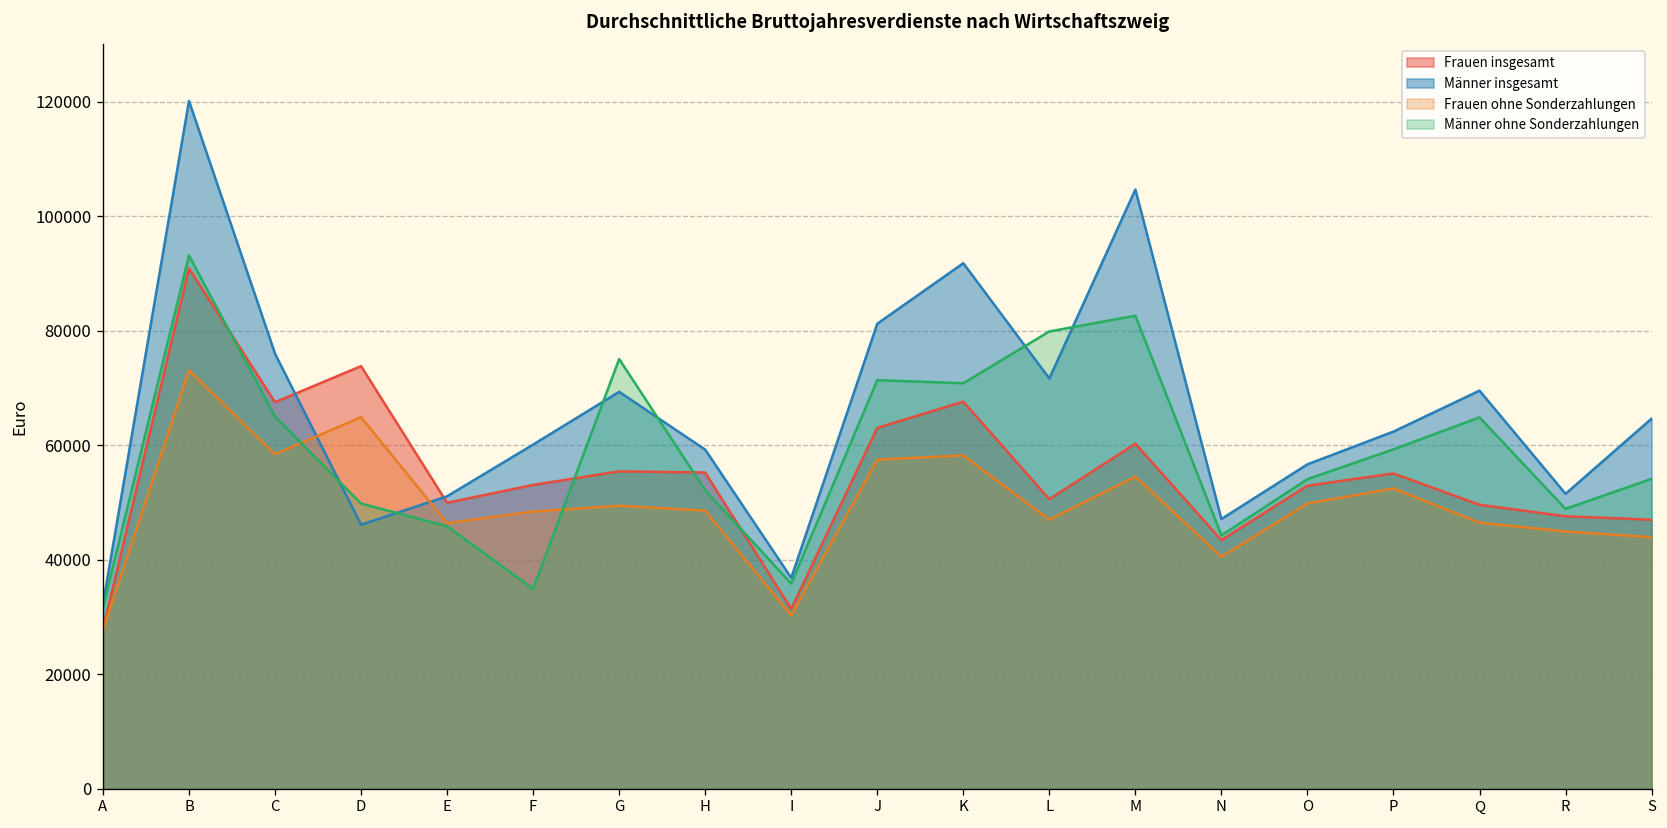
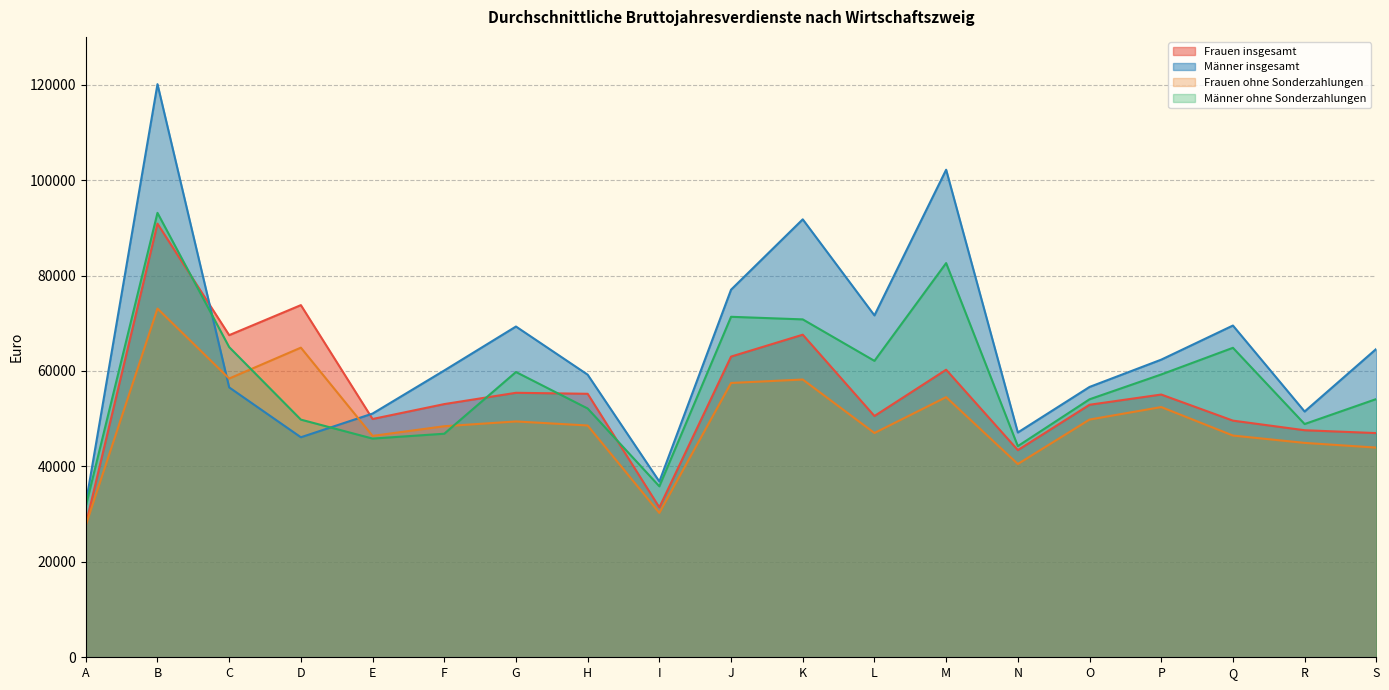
Männer insgesamt, C: 76000 -> 57000
Männer ohne Sonderzahlungen, F: 35000 -> 47000
Männer ohne Sonderzahlungen, G: 75000 -> 60000
Männer insgesamt, J: 81000 -> 77000
Männer ohne Sonderzahlungen, L: 80000 -> 62000
Männer insgesamt, M: 105000 -> 102000
